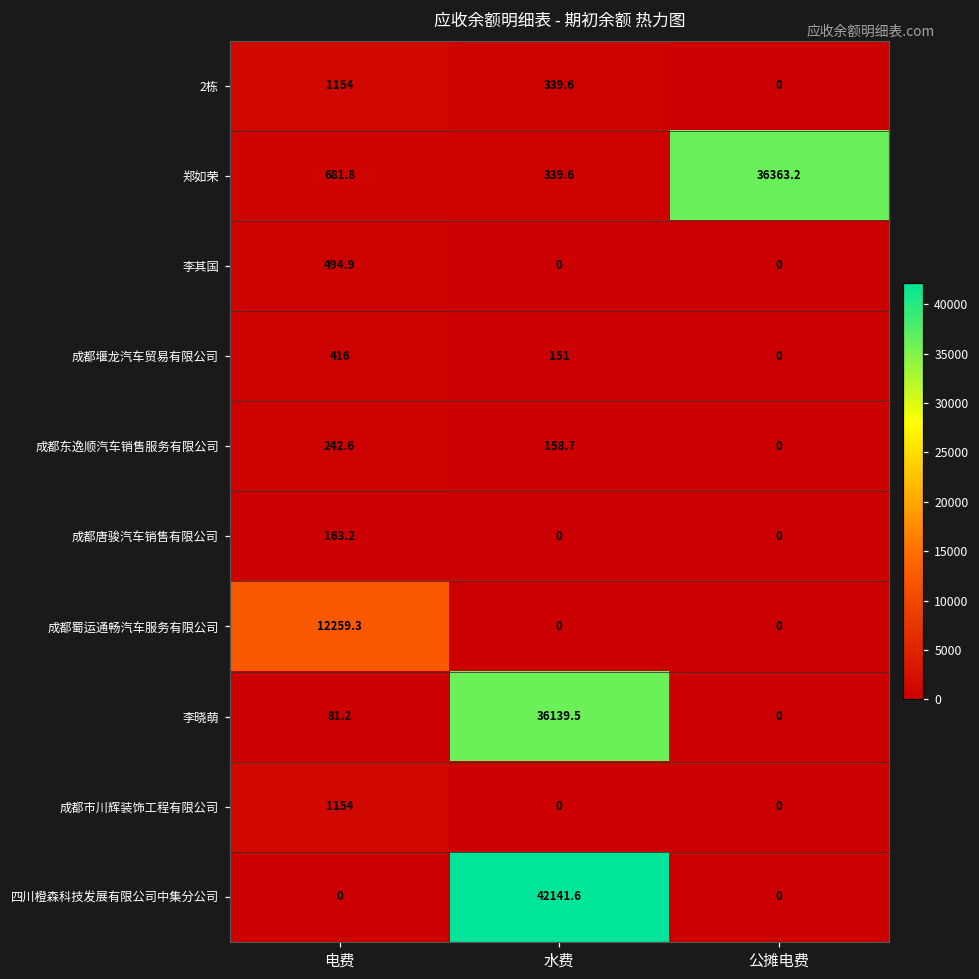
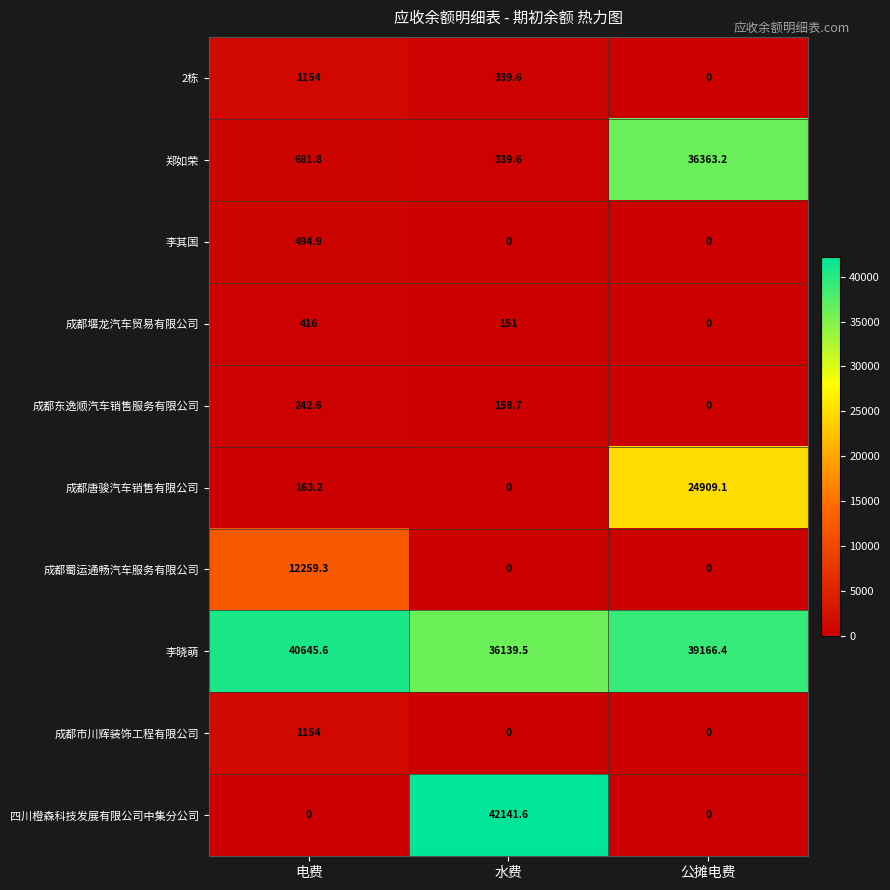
成都唐骏汽车销售有限公司, 公摊电费: 0 -> 24909.1
李晓萌, 电费: 81.2 -> 40645.6
李晓萌, 公摊电费: 0 -> 39166.4
